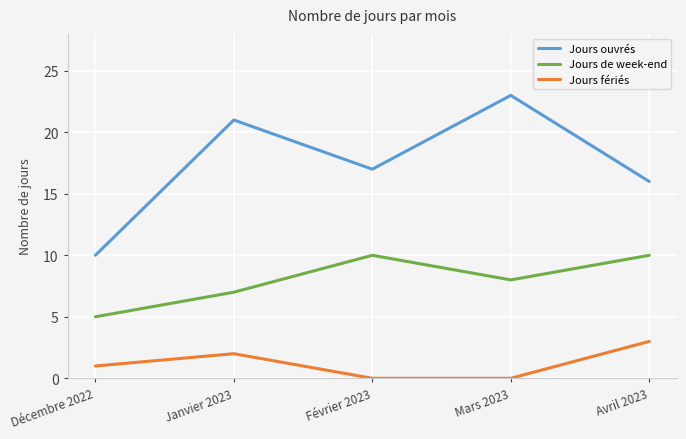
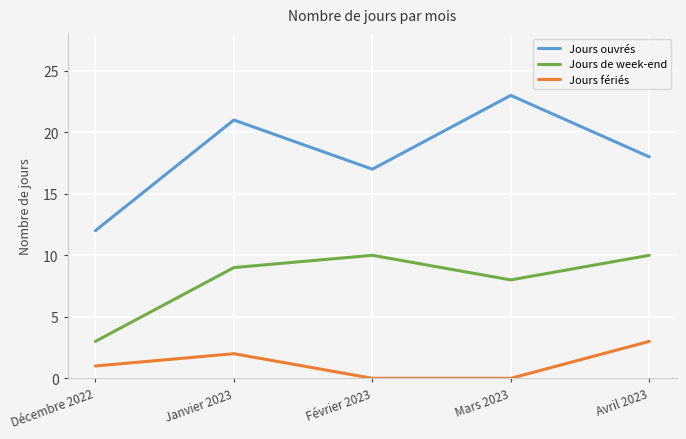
Jours ouvrés, Décembre 2022: 10 -> 12
Jours de week-end, Décembre 2022: 5 -> 3
Jours de week-end, Janvier 2023: 7 -> 9
Jours ouvrés, Avril 2023: 16 -> 18
